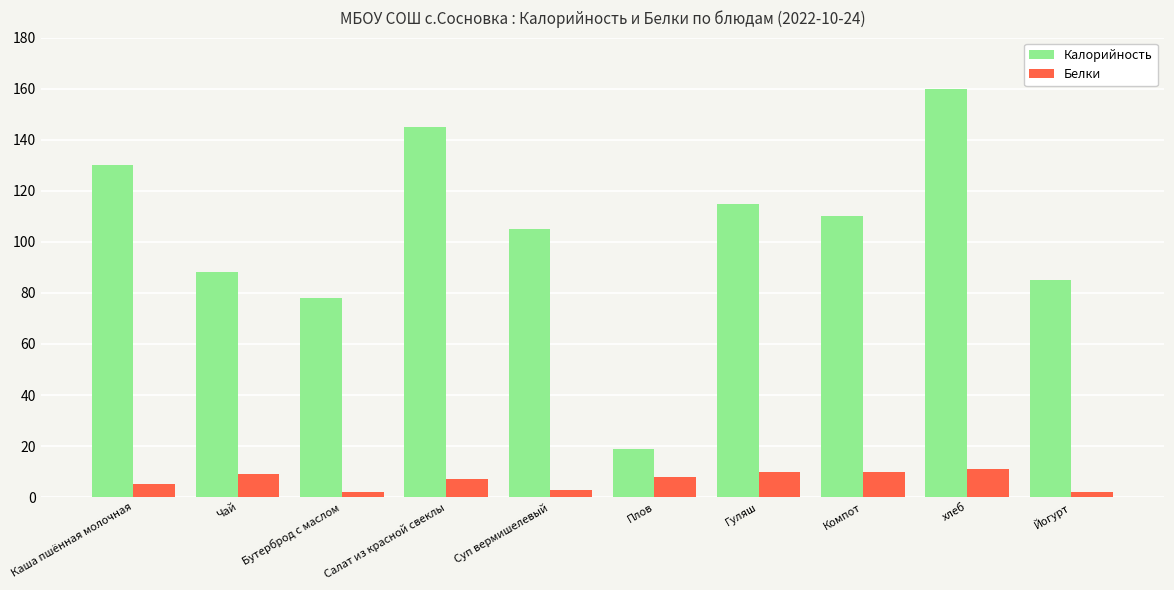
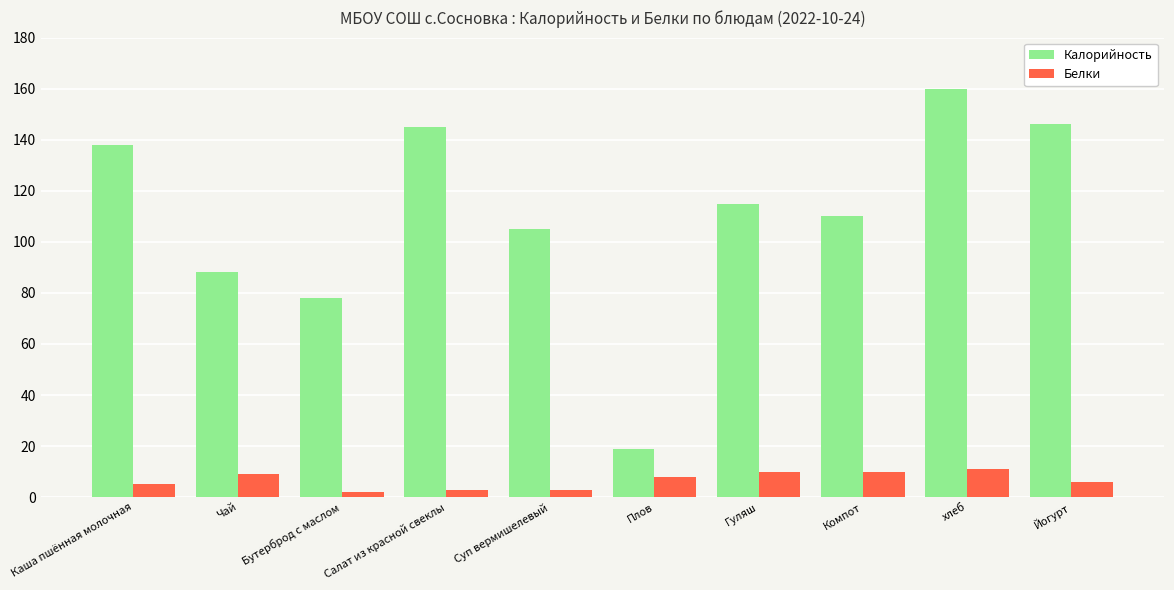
Калорийность, Каша пшённая молочная: 130 -> 138
Белки, Салат из красной свеклы: 7 -> 3
Калорийность, Йогурт: 85 -> 146
Белки, Йогурт: 2 -> 6
